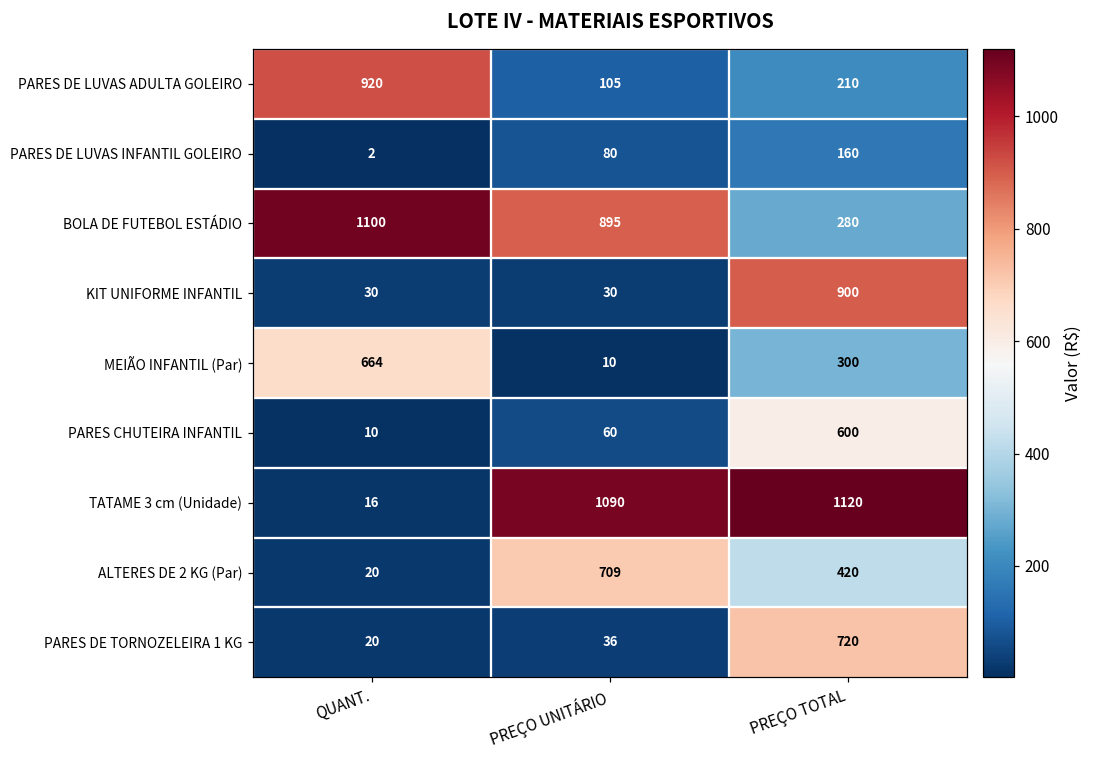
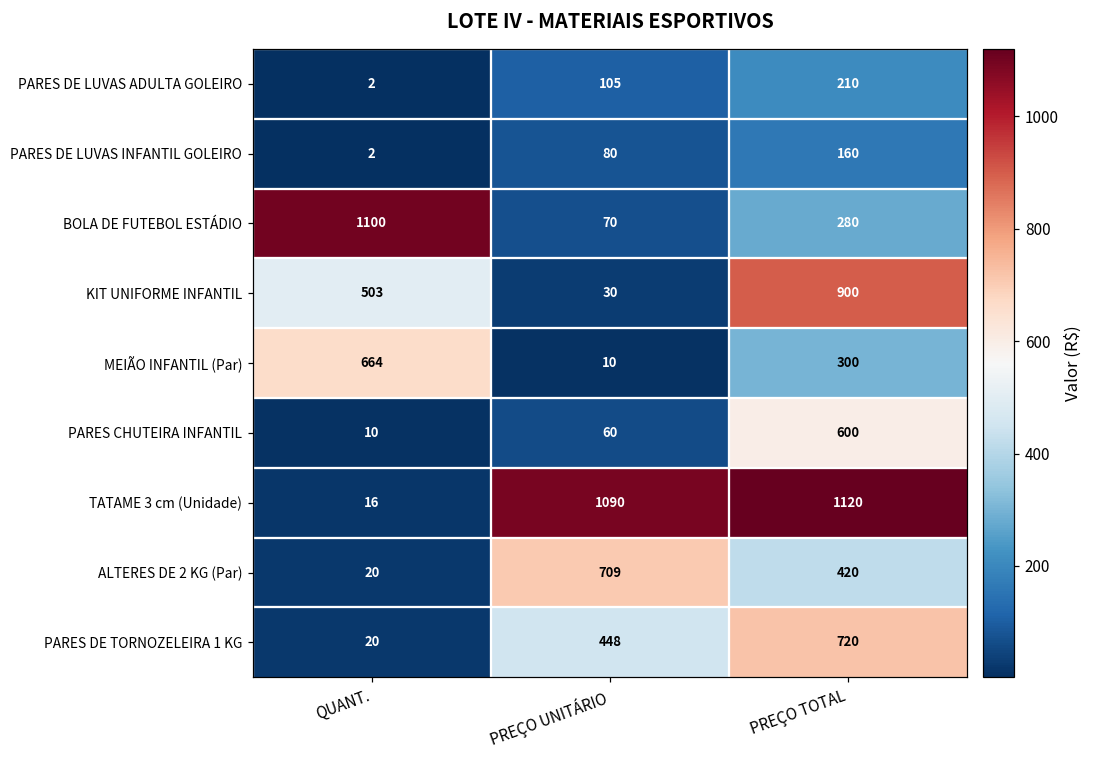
PARES DE LUVAS ADULTA GOLEIRO, QUANT.: 920 -> 2
BOLA DE FUTEBOL ESTÁDIO, PREÇO UNITÁRIO: 895 -> 70
KIT UNIFORME INFANTIL, QUANT.: 30 -> 503
PARES DE TORNOZELEIRA 1 KG, PREÇO UNITÁRIO: 36 -> 448
